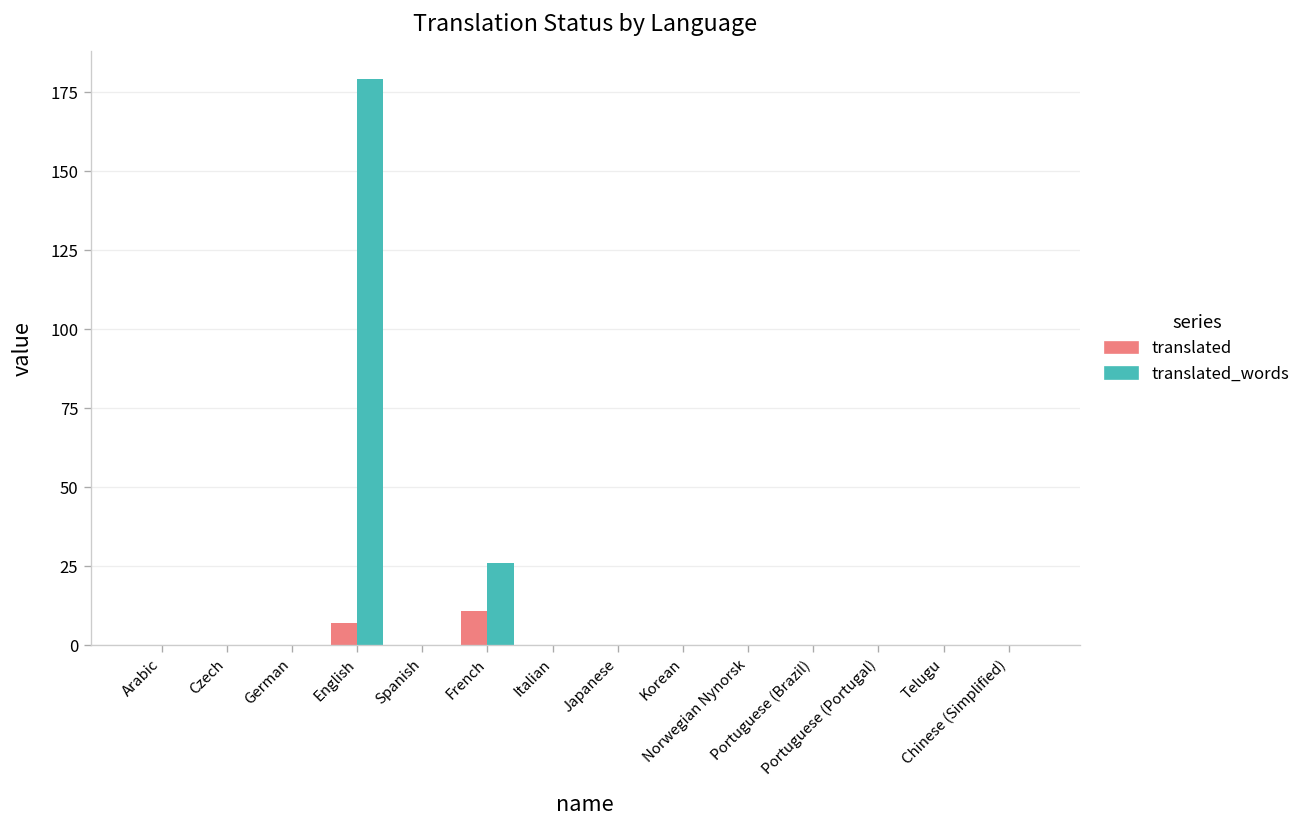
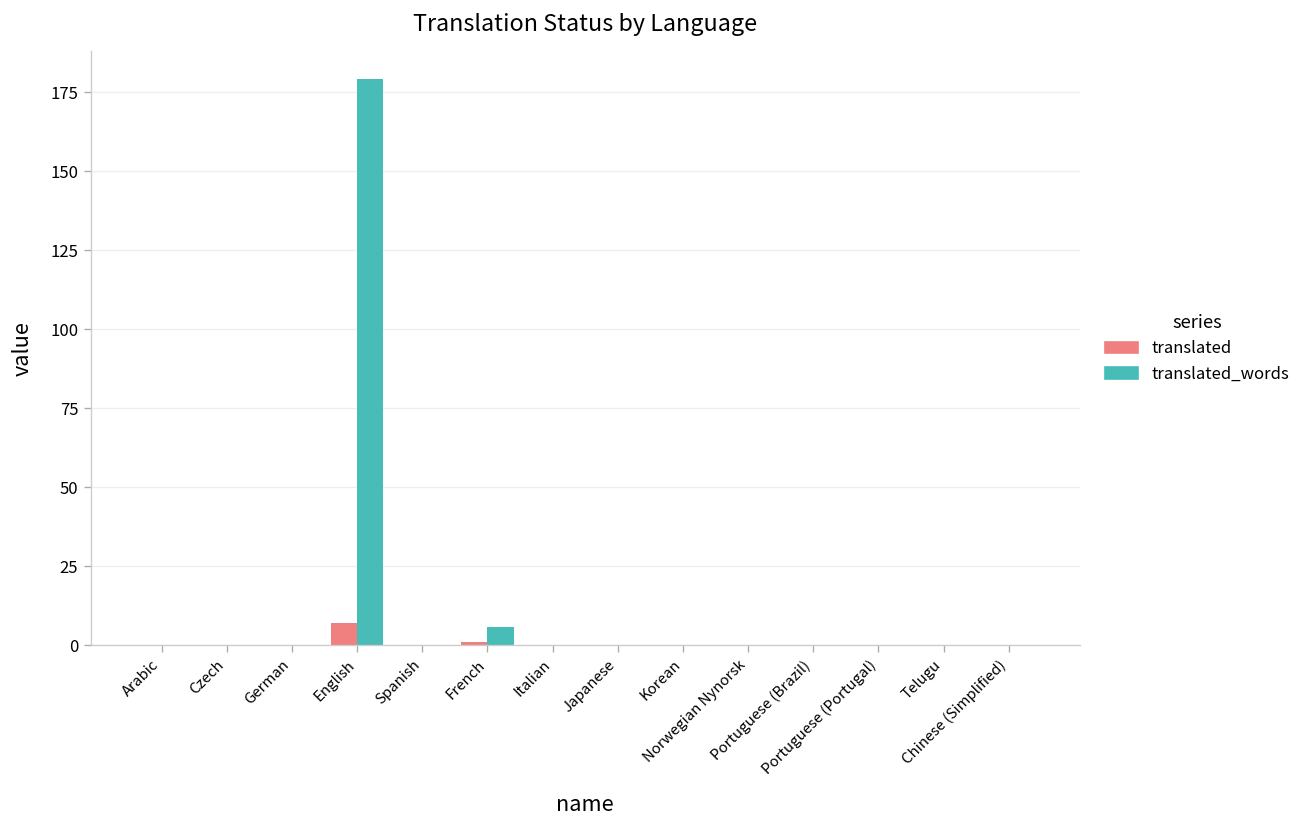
translated, French: 11 -> 1
translated_words, French: 26 -> 6
